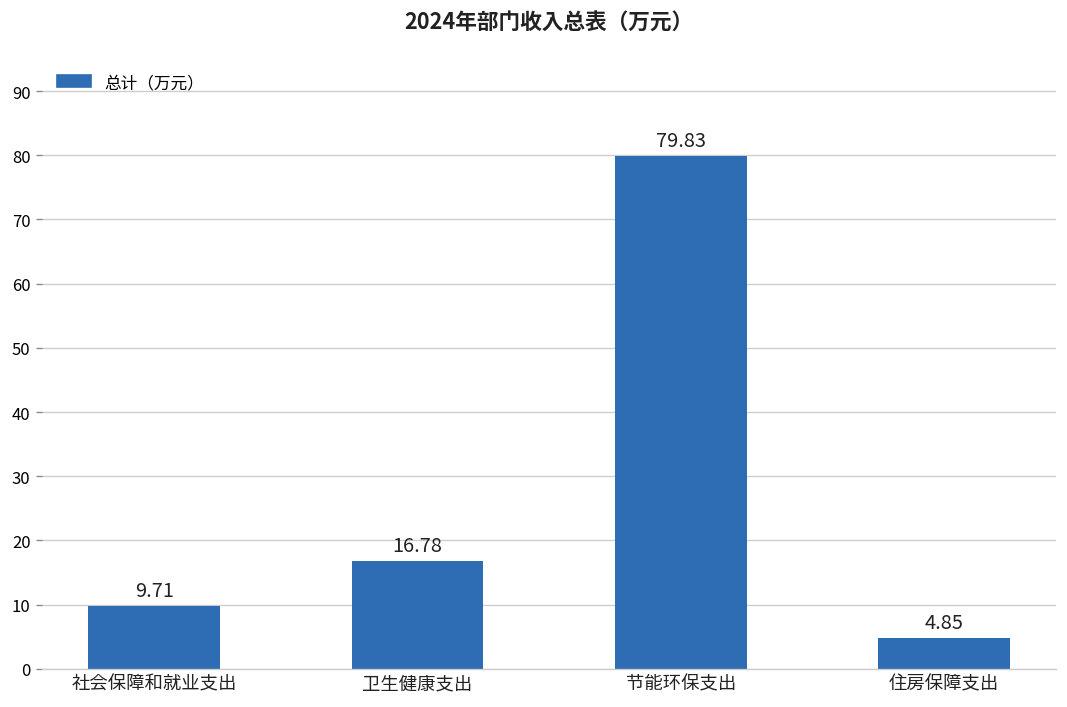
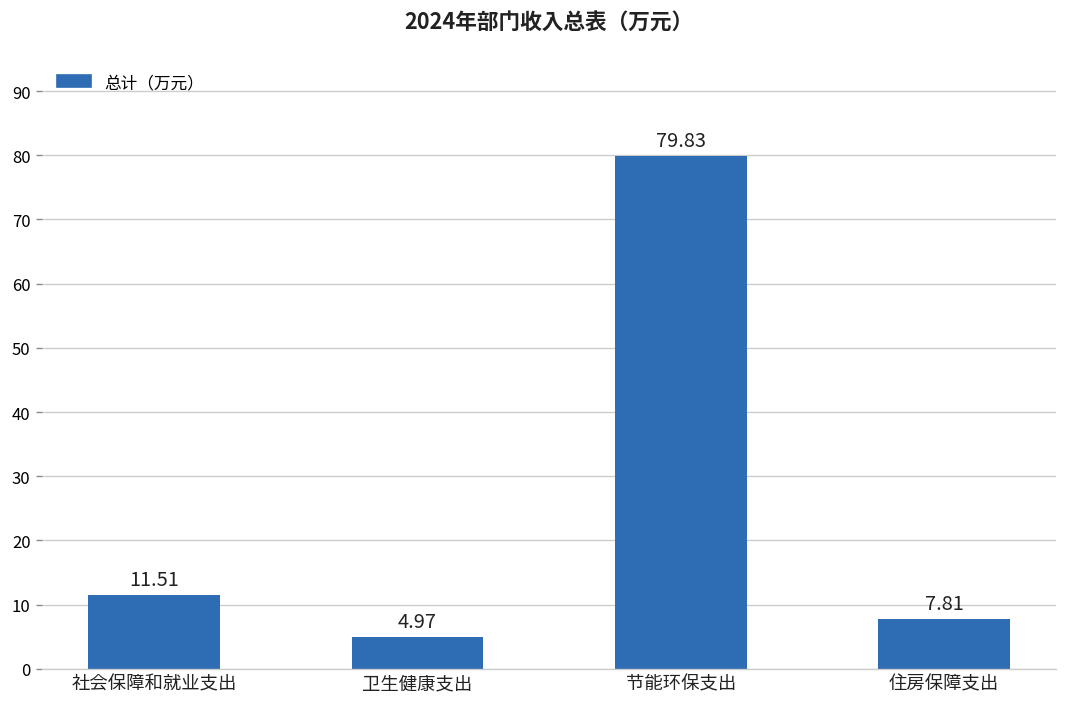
社会保障和就业支出: 9.71 -> 11.51
卫生健康支出: 16.78 -> 4.97
住房保障支出: 4.85 -> 7.81
